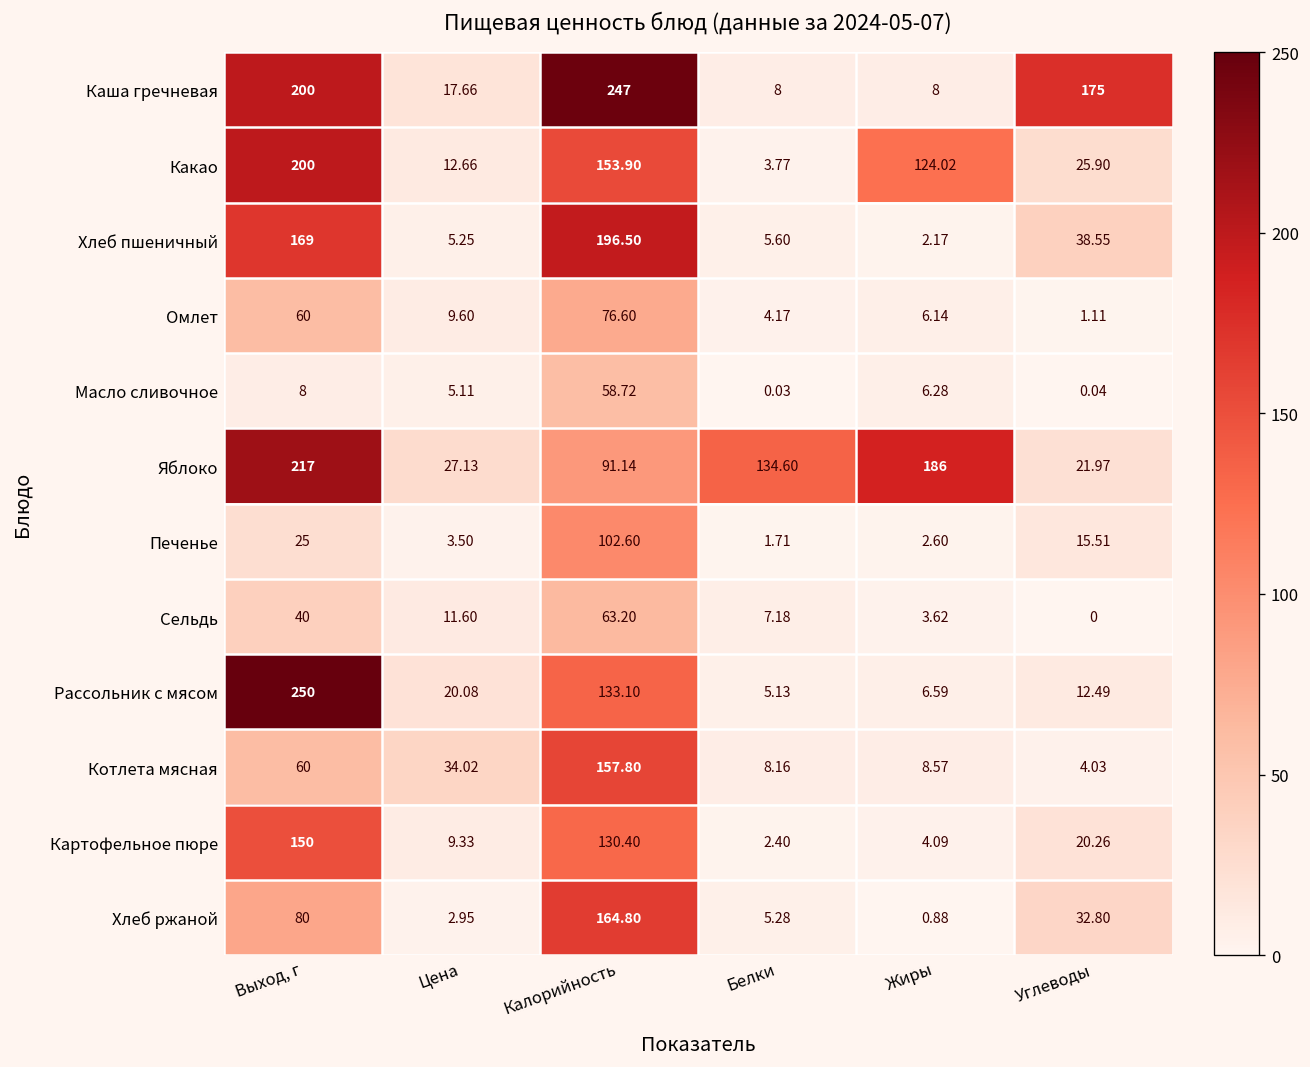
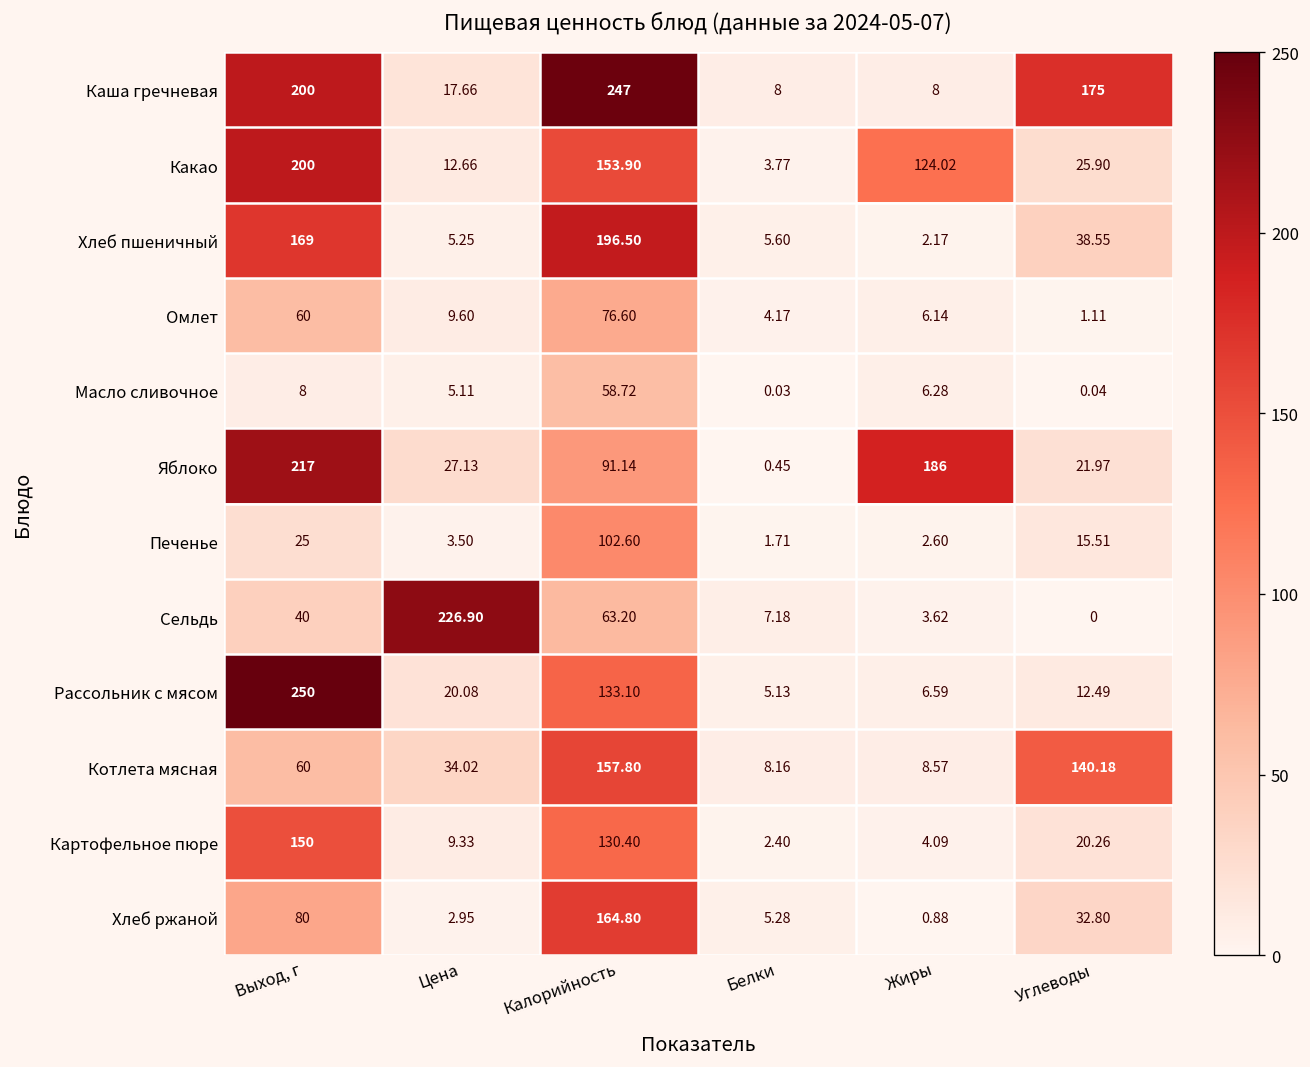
Яблоко, Белки: 134.60 -> 0.45
Сельдь, Цена: 11.60 -> 226.90
Котлета мясная, Углеводы: 4.03 -> 140.18
